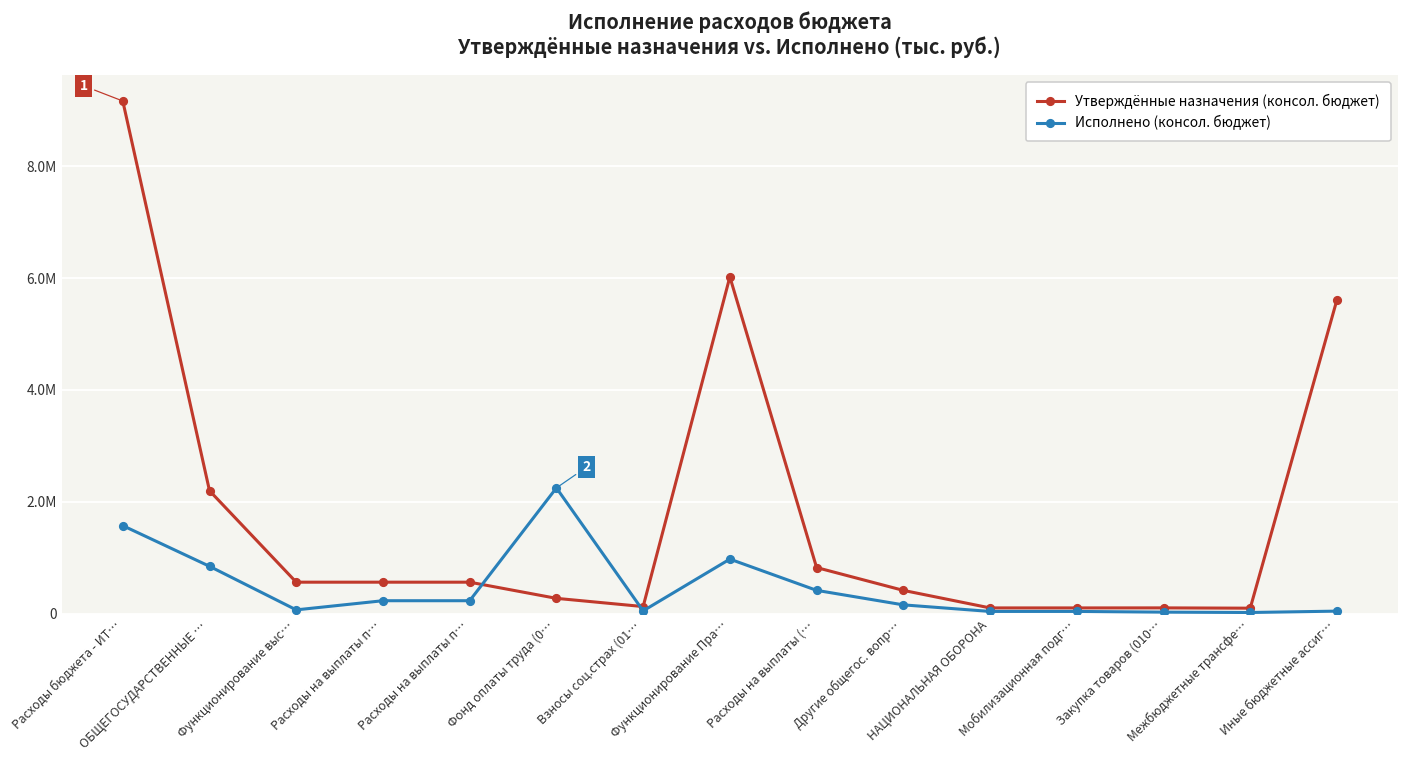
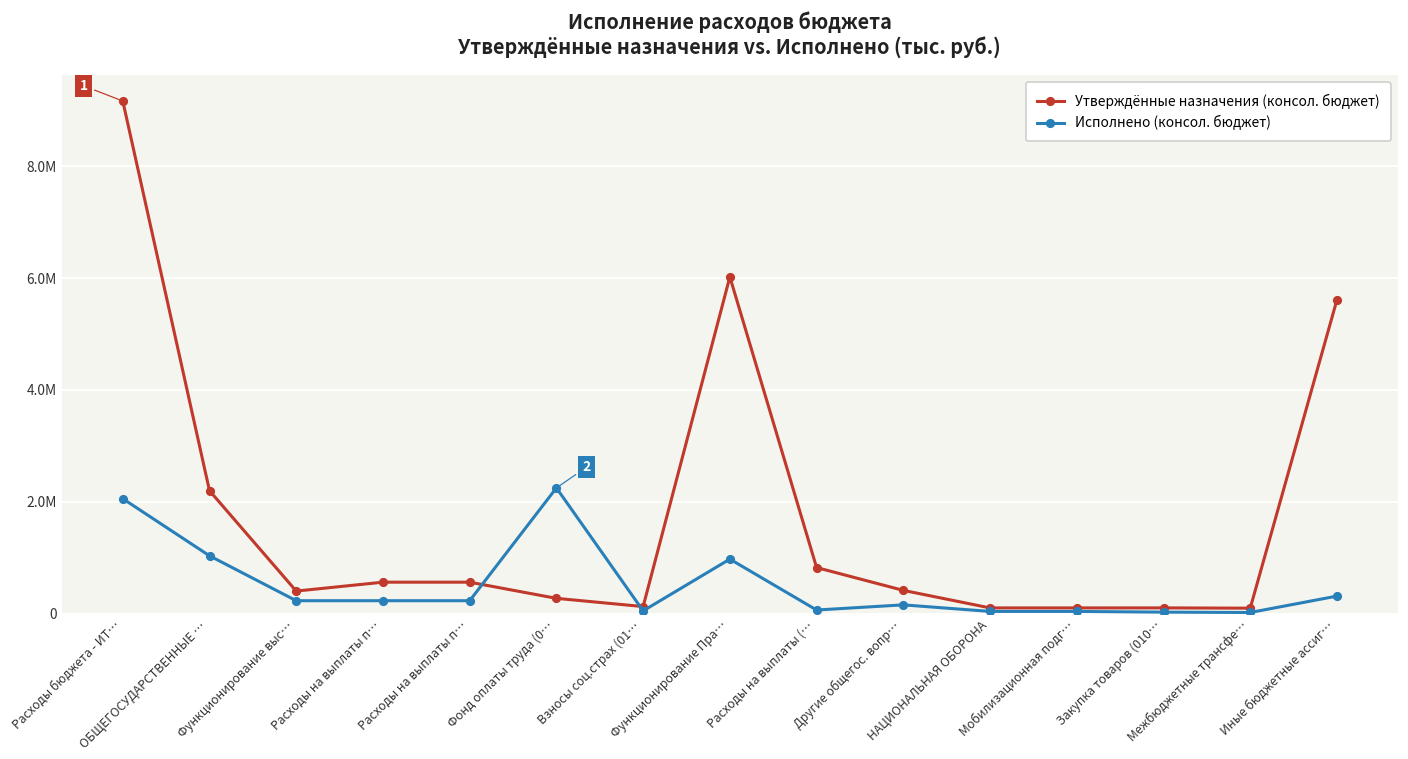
Исполнено (консол. бюджет), Расходы бюджета - ИТ…: 1600000 -> 2100000
Исполнено (консол. бюджет), ОБЩЕГОСУДАРСТВЕННЫЕ …: 900000 -> 1000000
Утверждённые назначения (консол. бюджет), Функционирование выс…: 600000 -> 400000
Исполнено (консол. бюджет), Функционирование выс…: 100000 -> 200000
Исполнено (консол. бюджет), Расходы на выплаты (…: 400000 -> 100000
Исполнено (консол. бюджет), Иные бюджетные ассиг…: 100000 -> 300000
